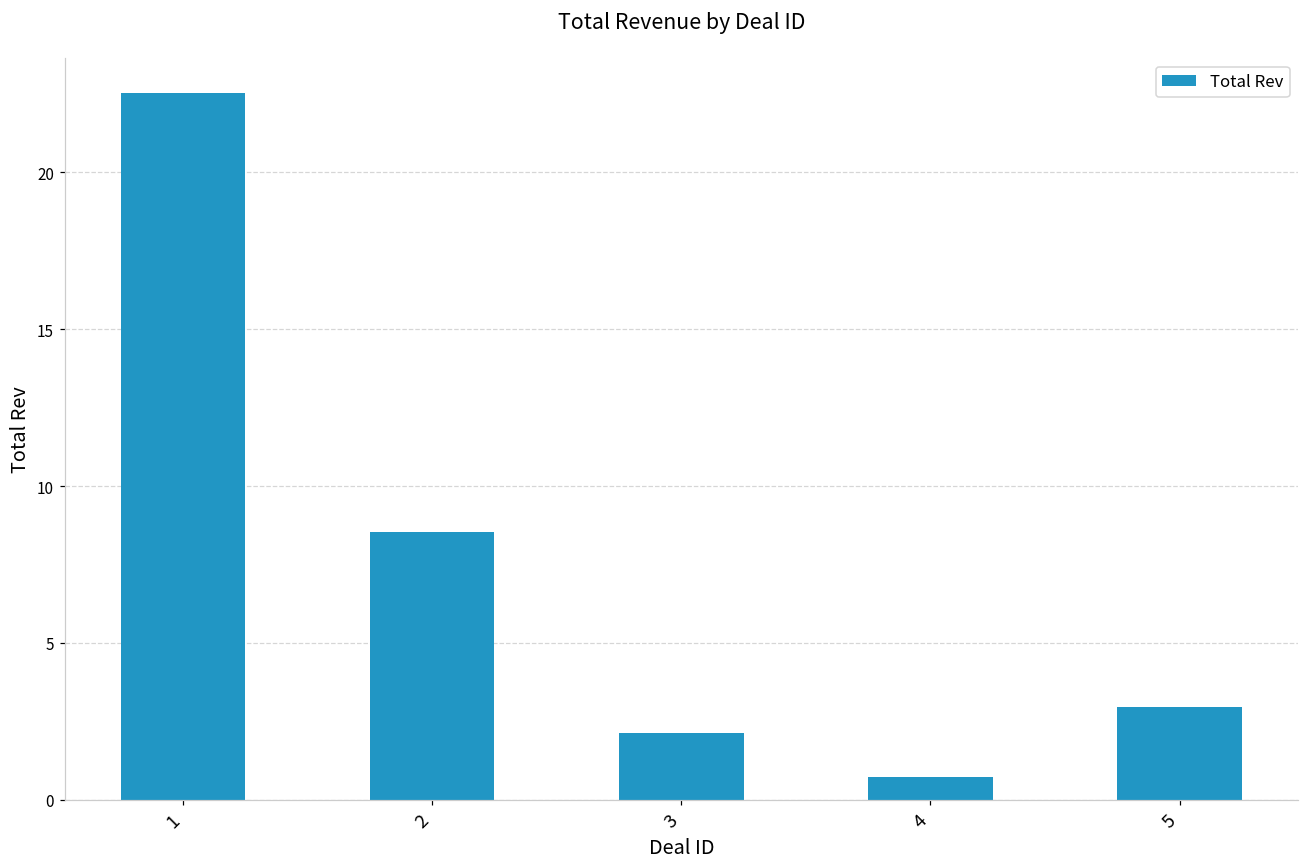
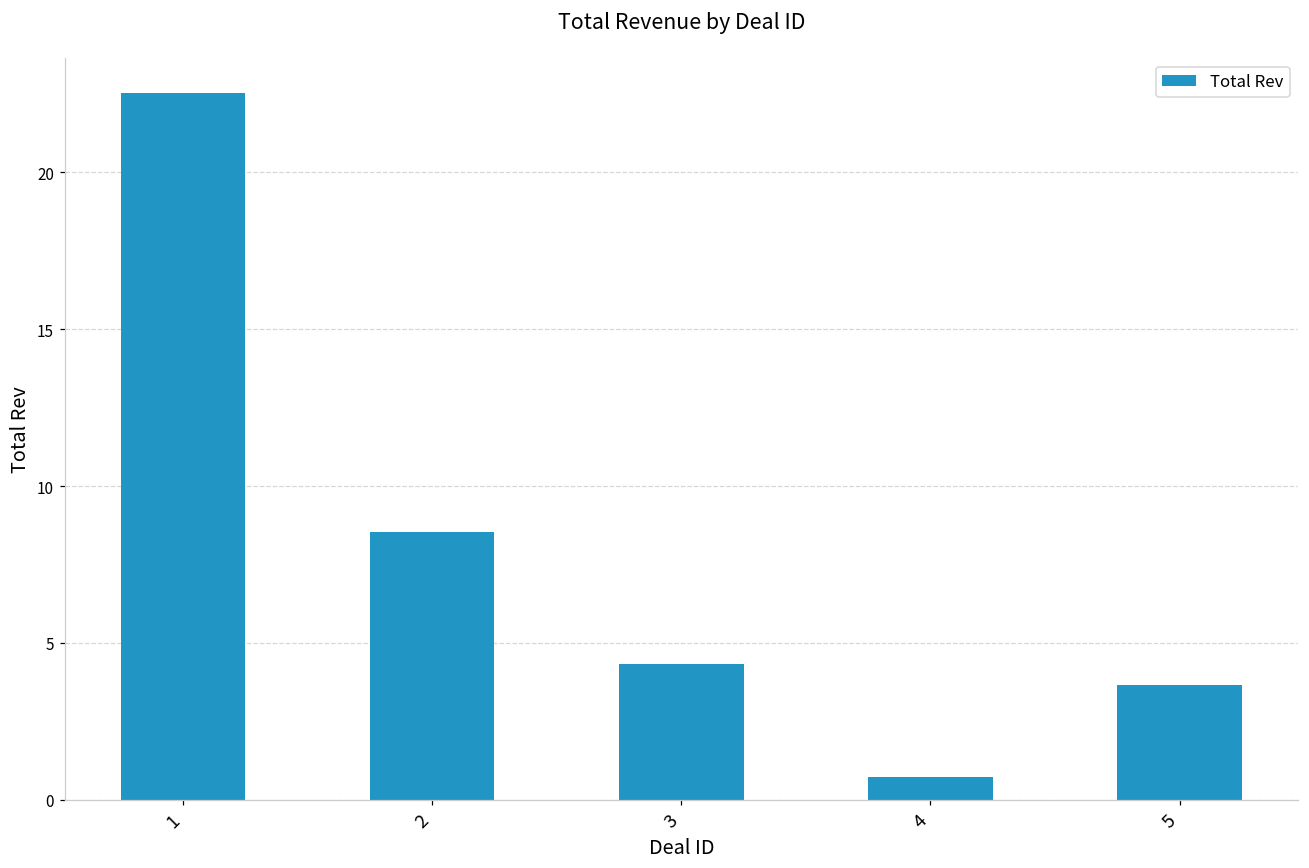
3: 2.1 -> 4.3
5: 2.9 -> 3.7
